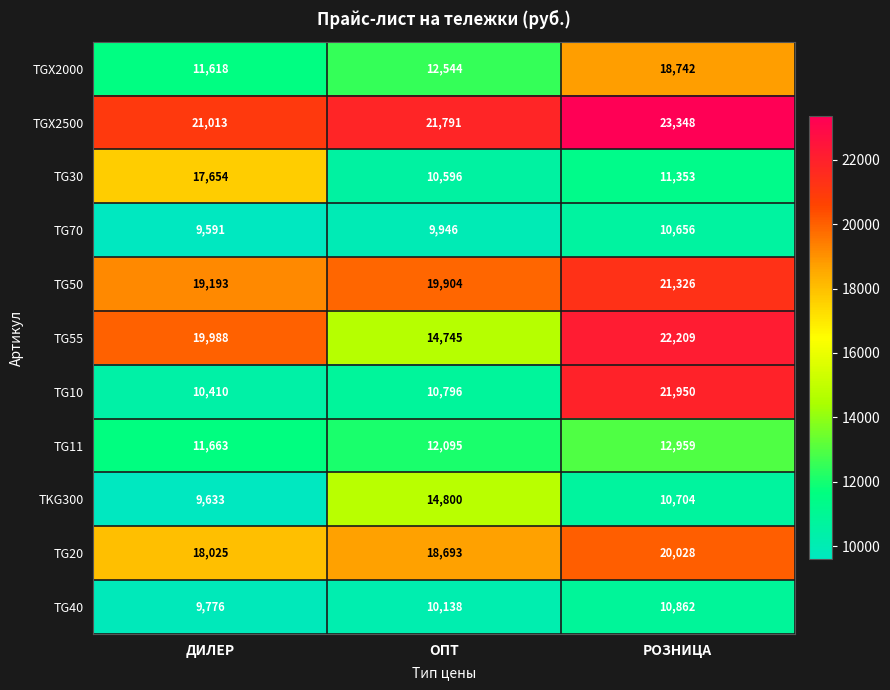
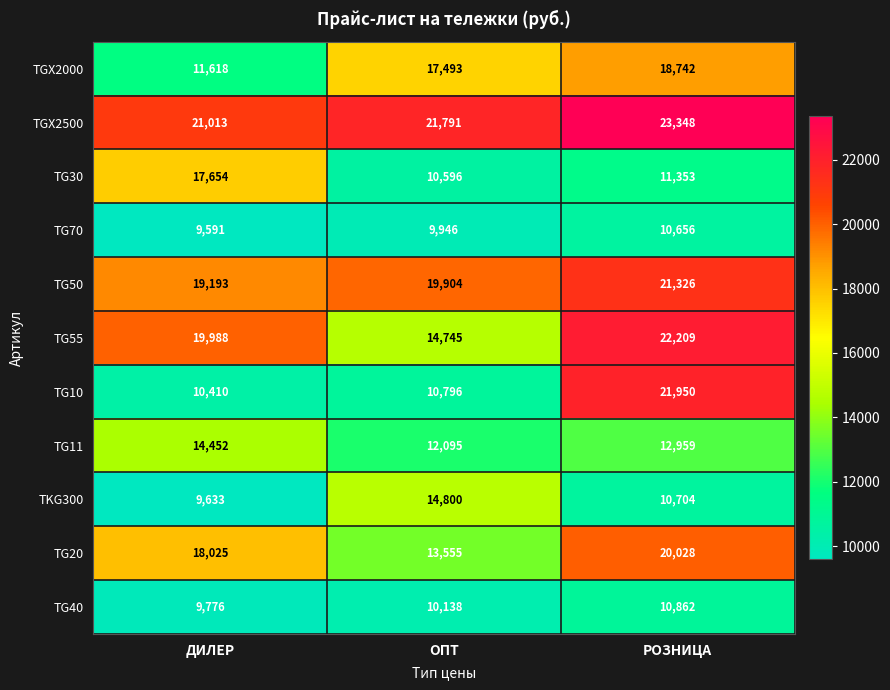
TGX2000, ОПТ: 12,544 -> 17,493
TG11, ДИЛЕР: 11,663 -> 14,452
TG20, ОПТ: 18,693 -> 13,555
